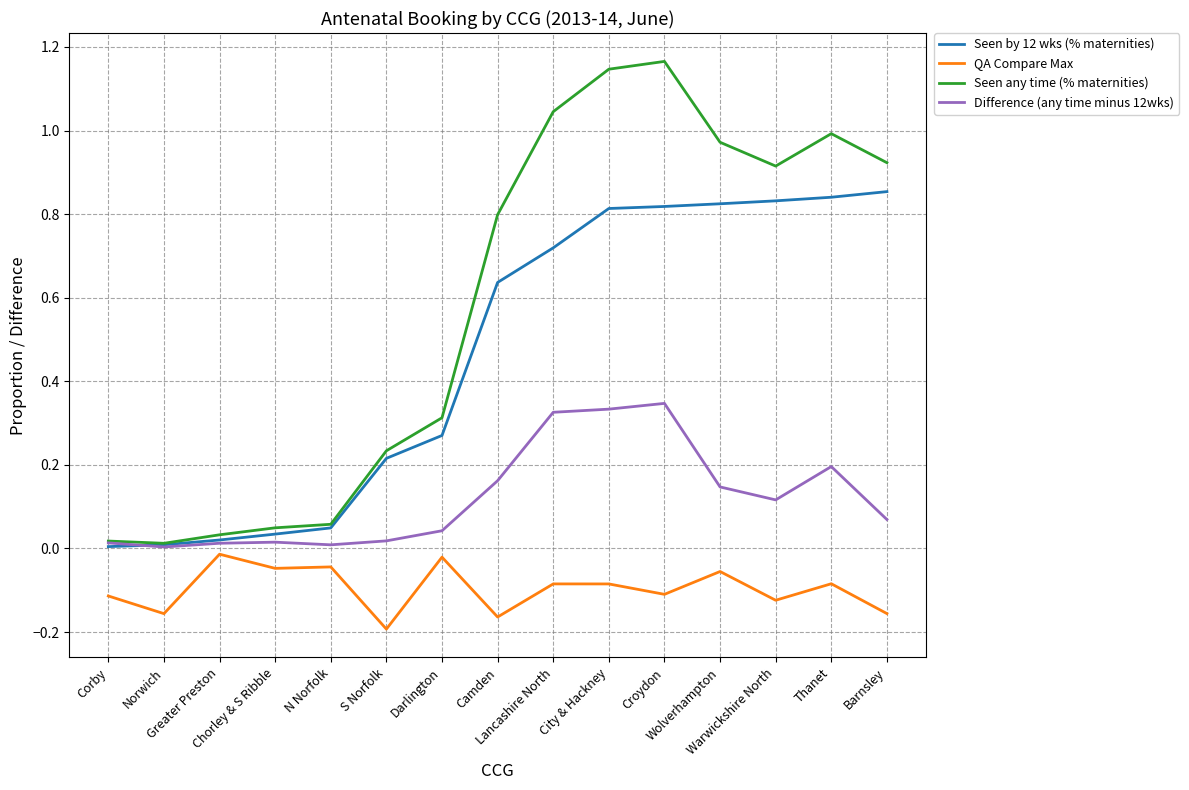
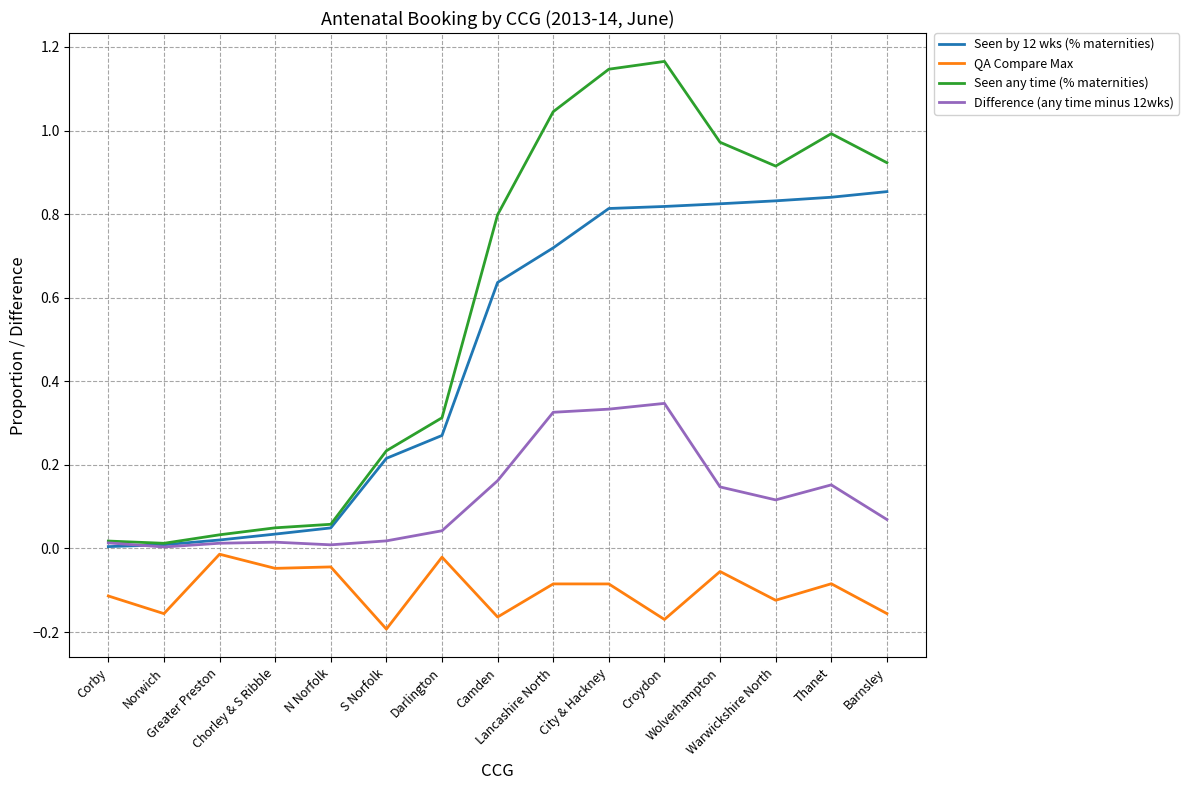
QA Compare Max, Croydon: -0.11 -> -0.17
Difference (any time minus 12wks), Thanet: 0.20 -> 0.15
